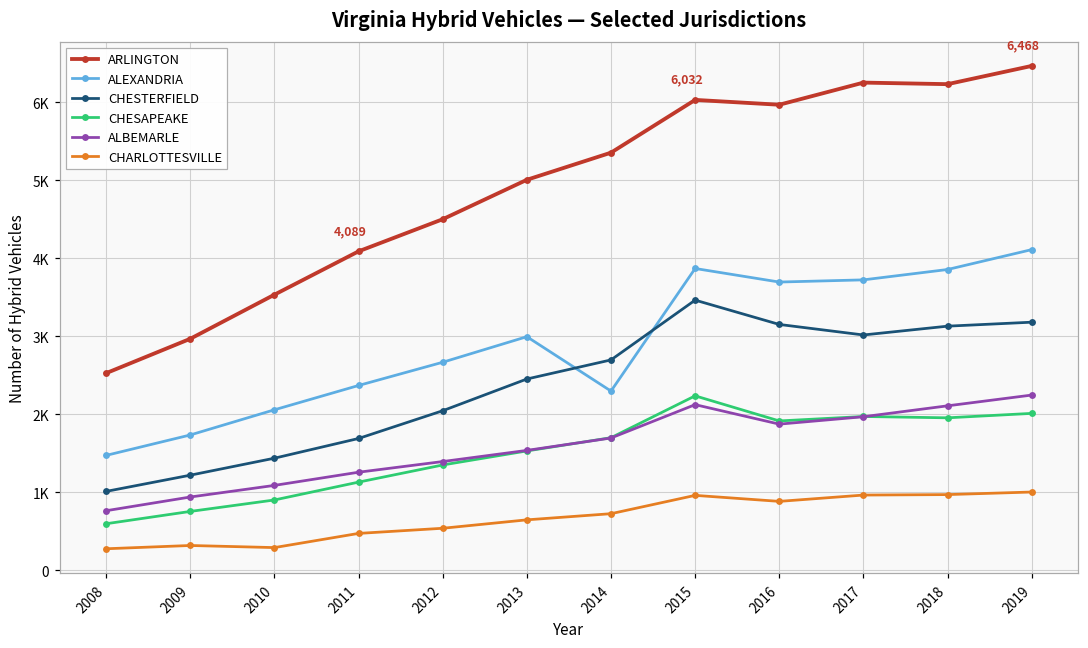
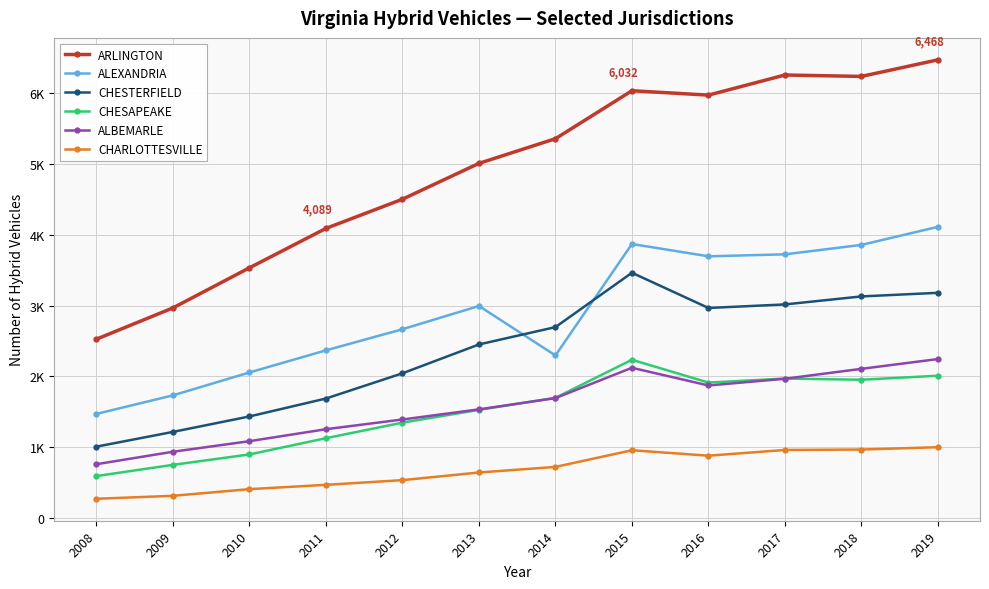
CHARLOTTESVILLE, 2010: 300 -> 400
CHESTERFIELD, 2016: 3200 -> 3000
